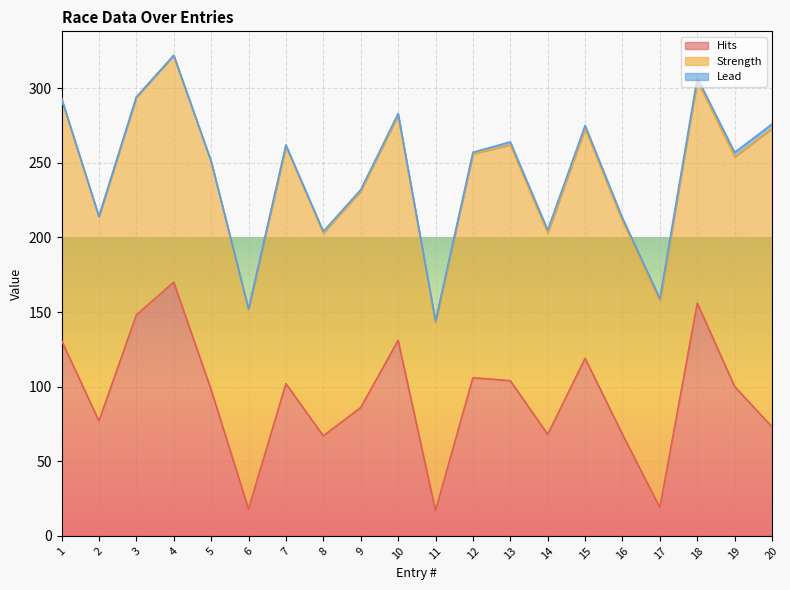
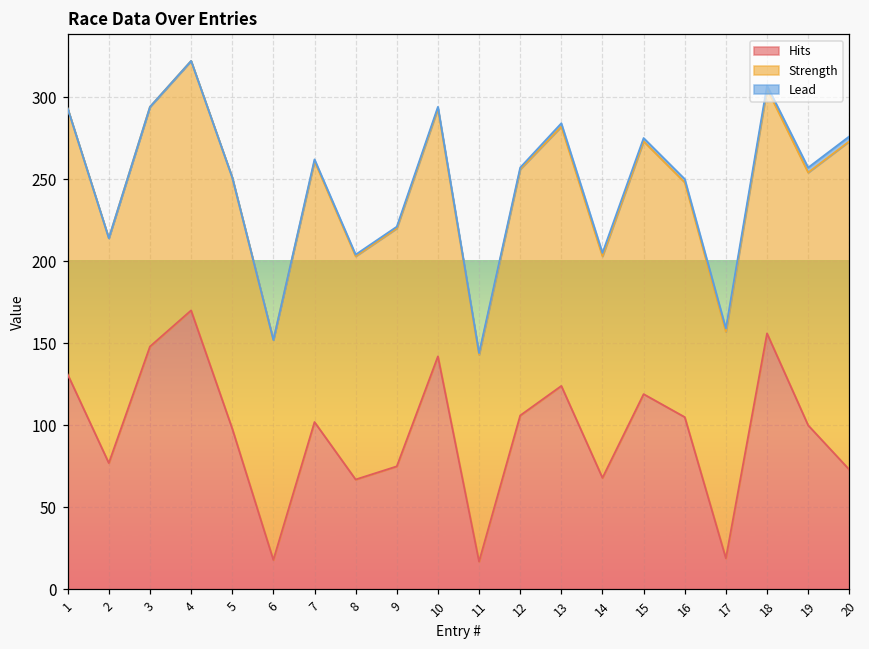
Hits, 9: 86 -> 75
Hits, 10: 131 -> 142
Hits, 13: 104 -> 124
Hits, 16: 68 -> 105
